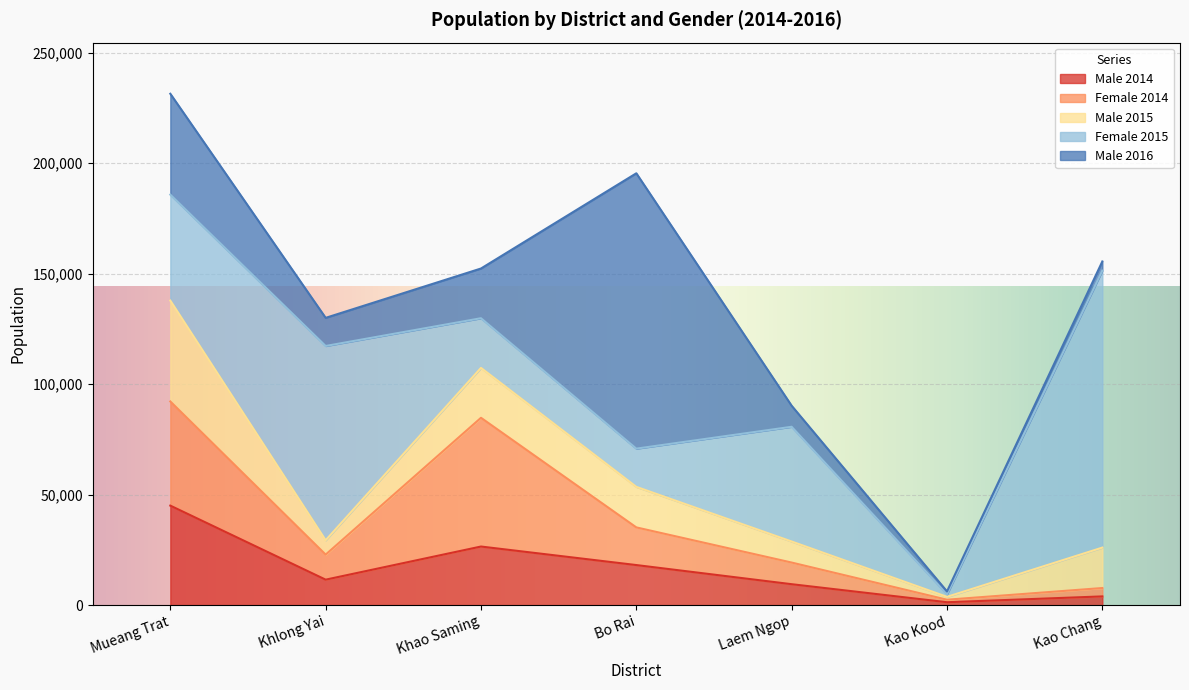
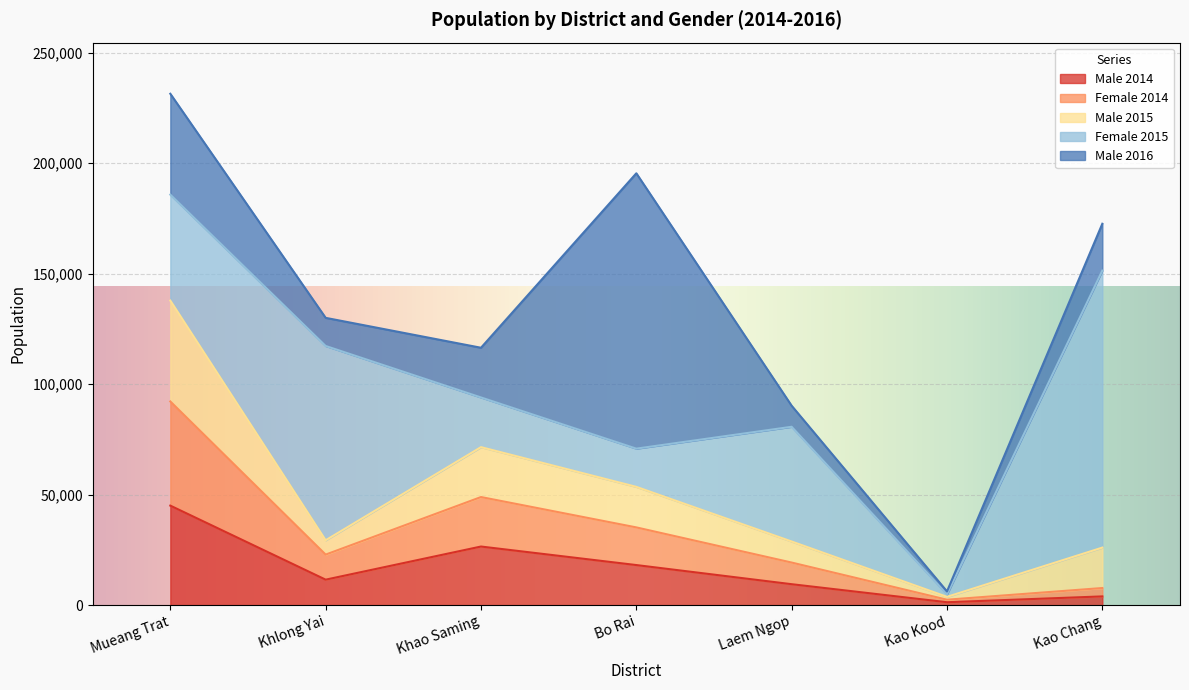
Female 2014, Khao Saming: 58,000 -> 22,000
Male 2016, Kao Chang: 4,000 -> 21,000
